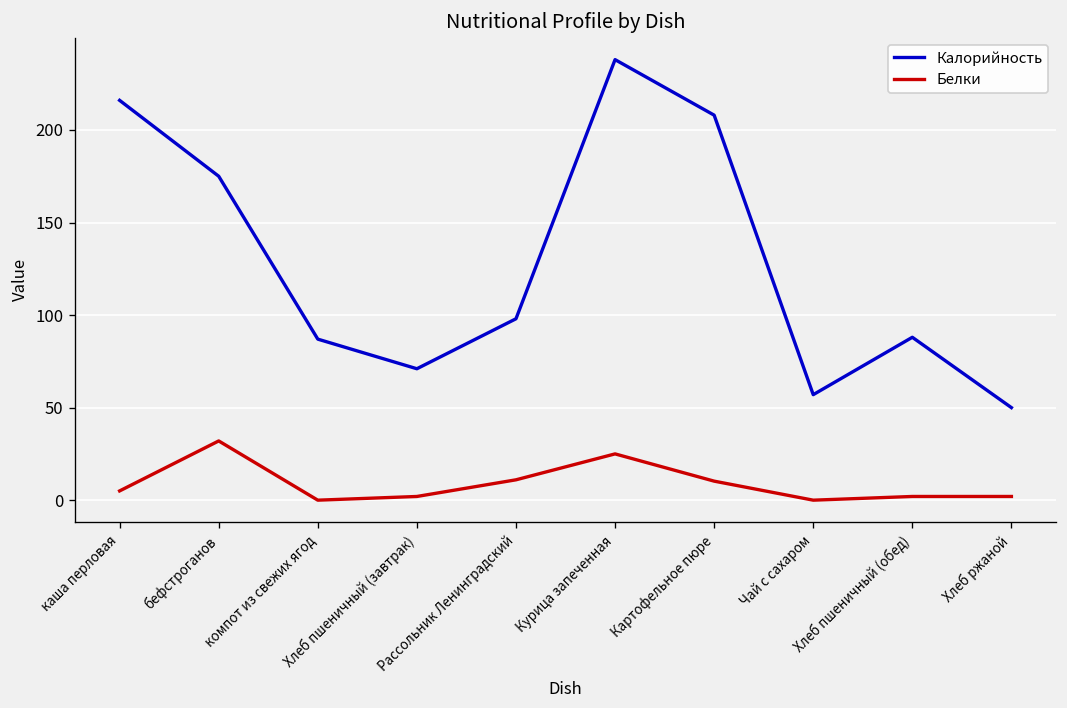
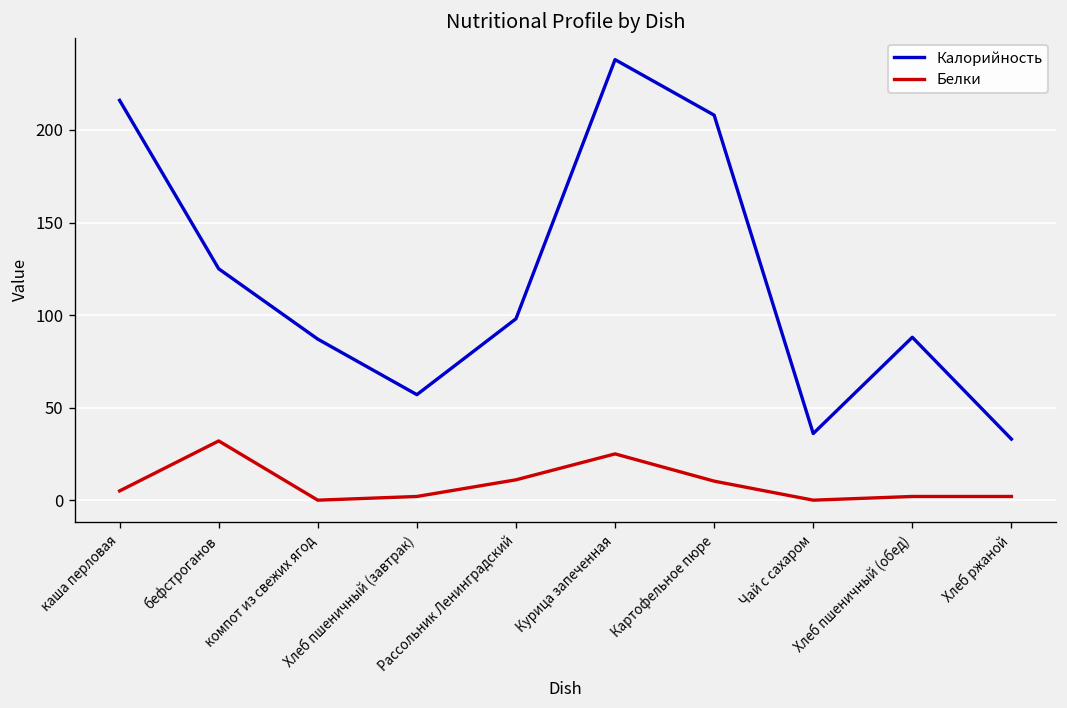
Калорийность, бефстроганов: 175 -> 125
Калорийность, Хлеб пшеничный (завтрак): 71 -> 57
Калорийность, Чай с сахаром: 57 -> 36
Калорийность, Хлеб ржаной: 50 -> 33
